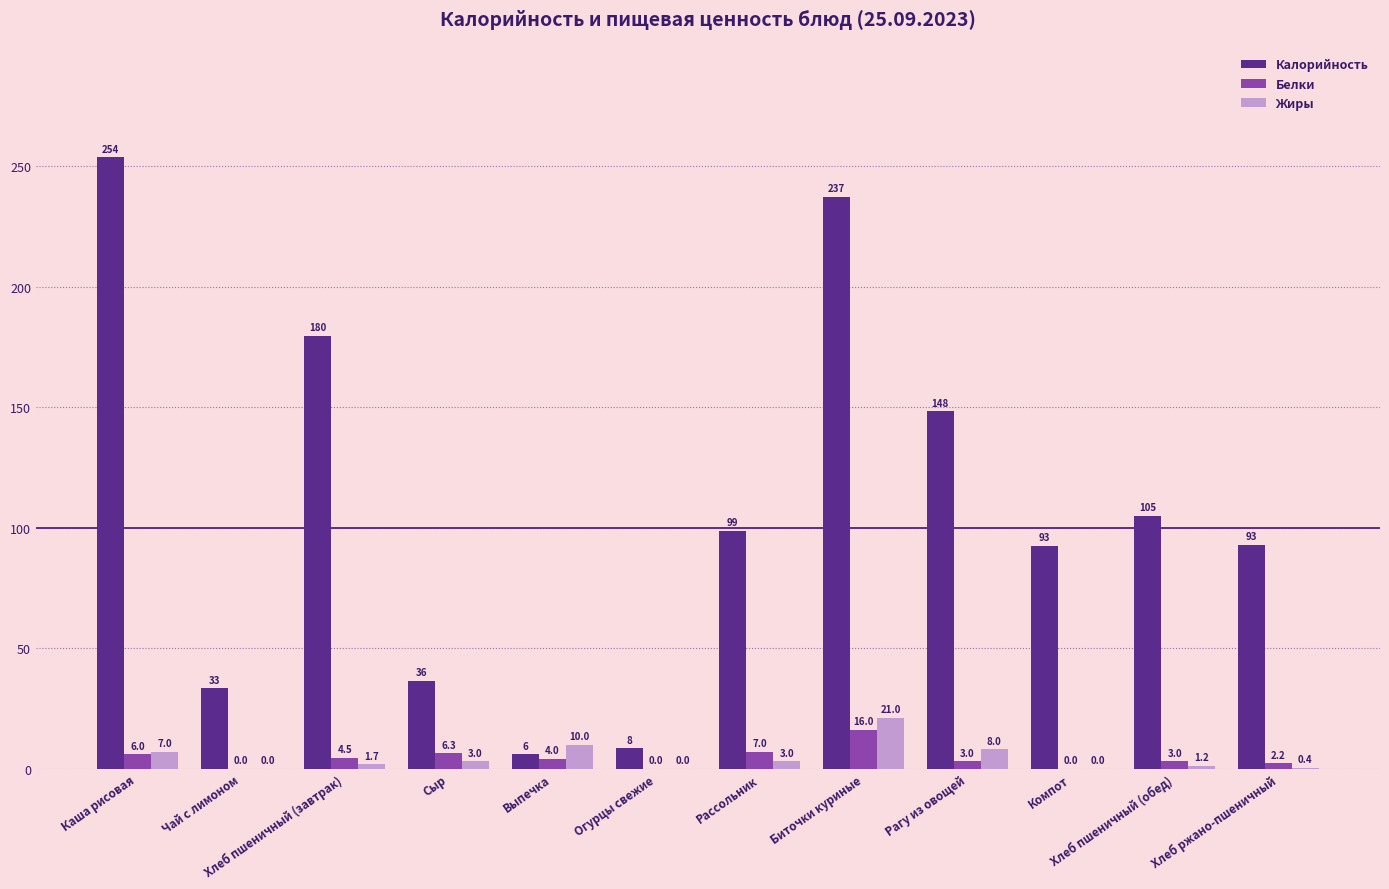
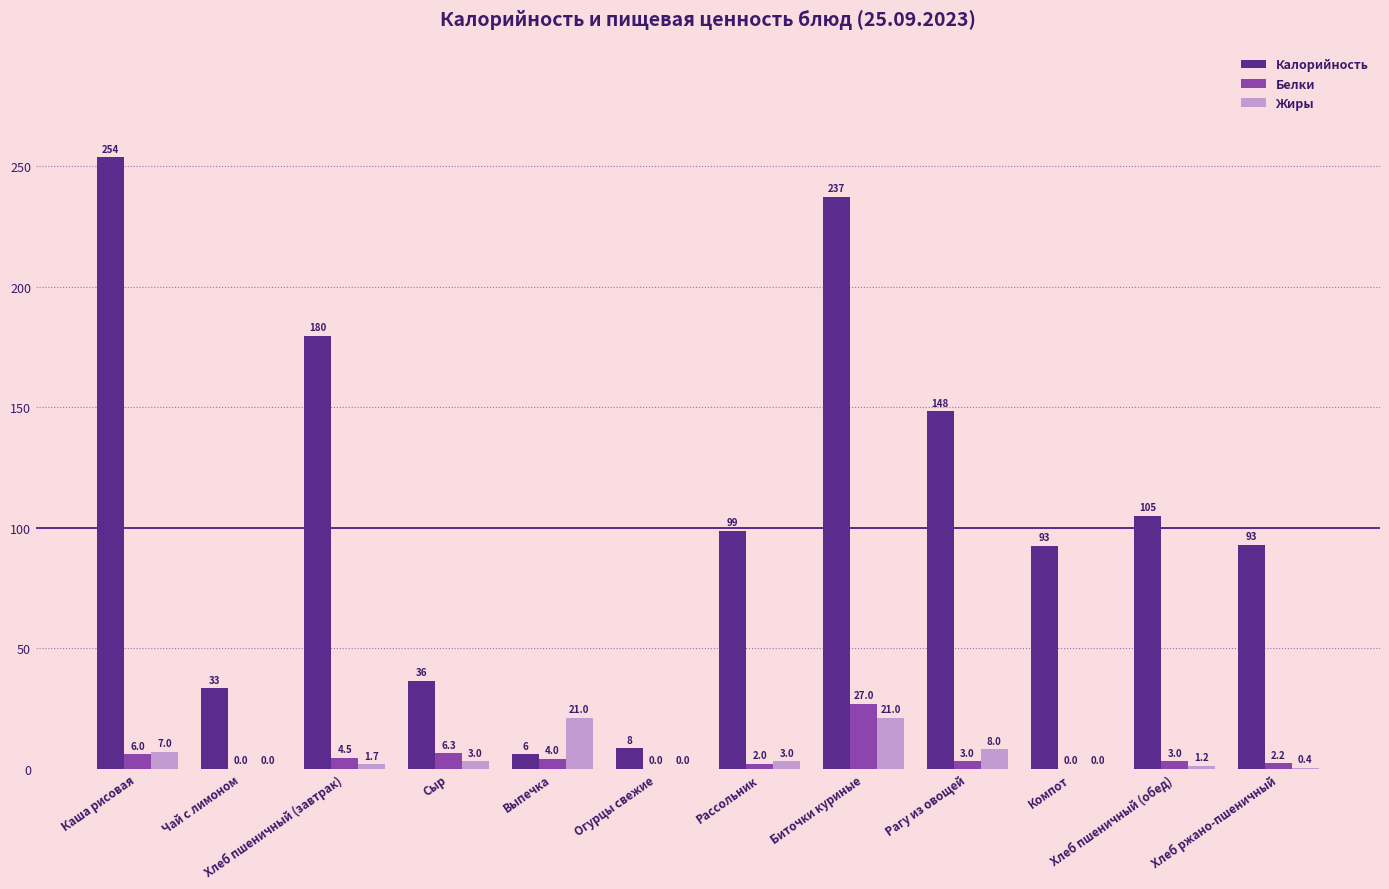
Жиры, Выпечка: 10.0 -> 21.0
Белки, Рассольник: 7.0 -> 2.0
Белки, Биточки куриные: 16.0 -> 27.0
